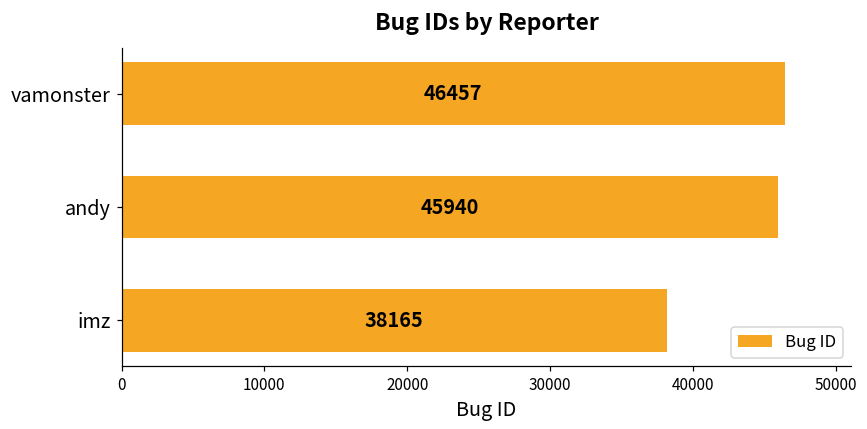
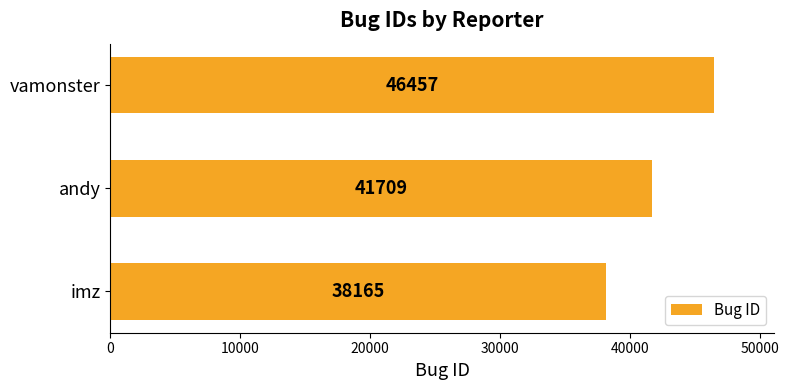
andy: 45940 -> 41709
